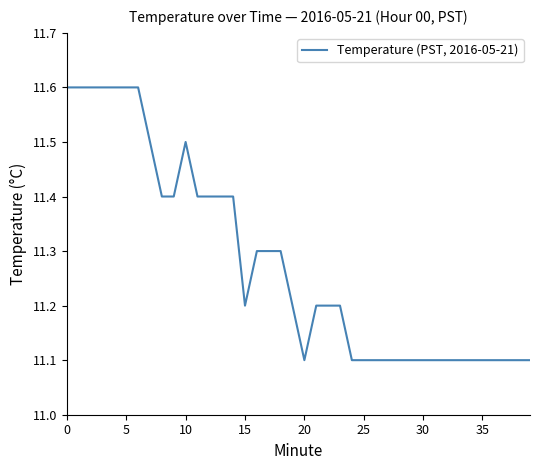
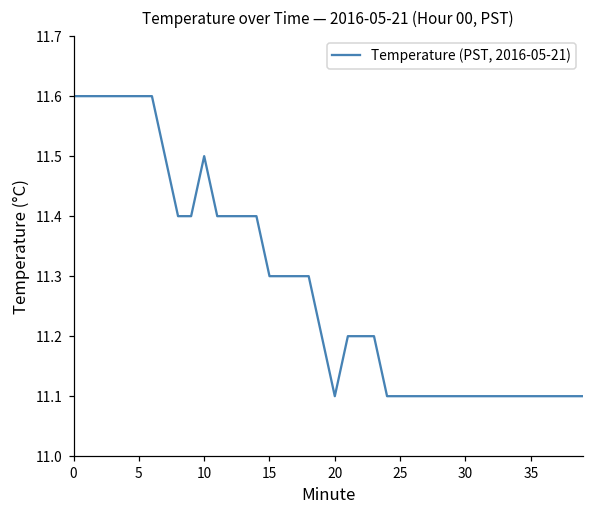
15: 11.2 -> 11.3
